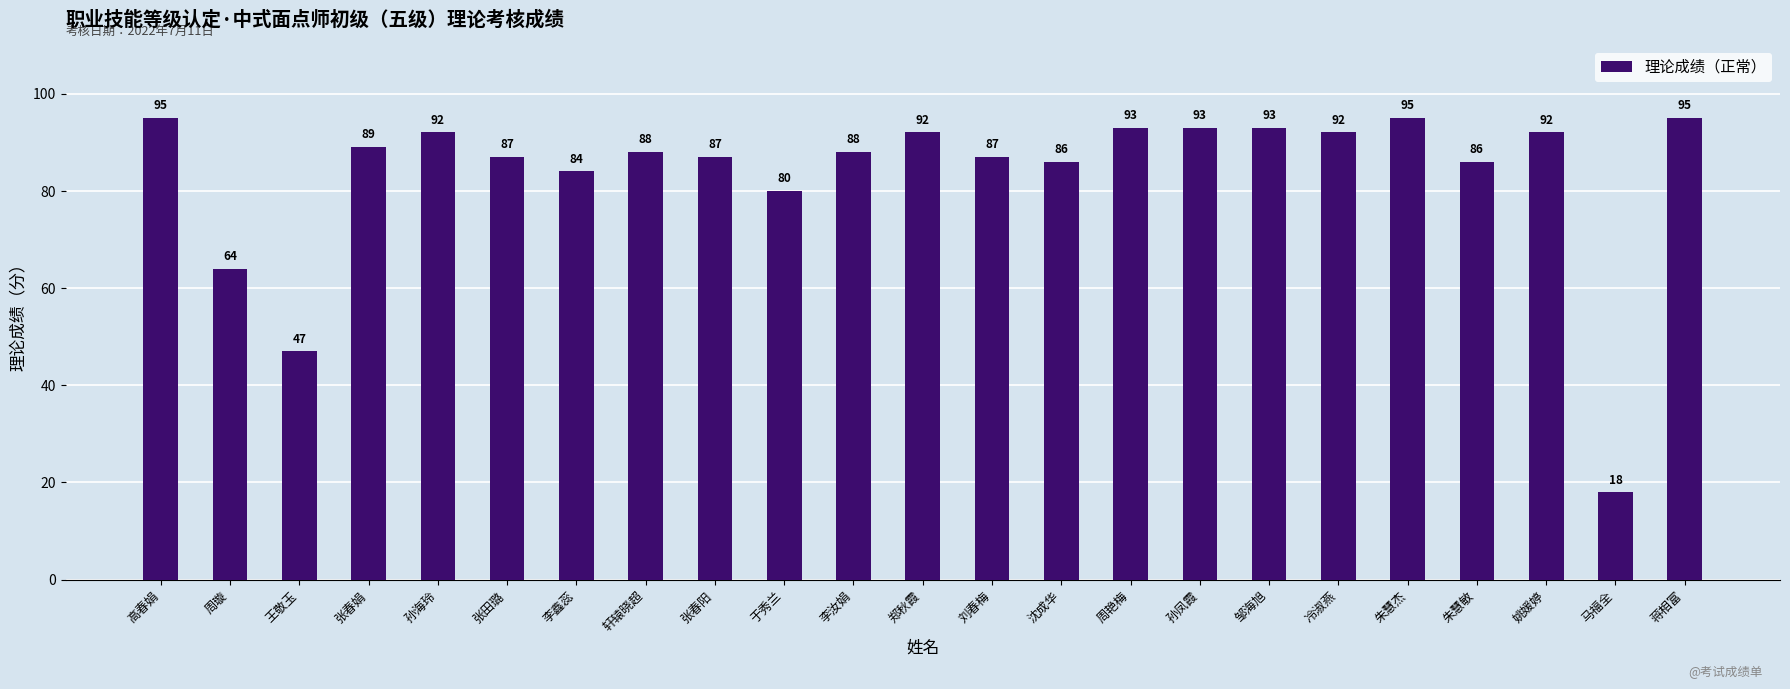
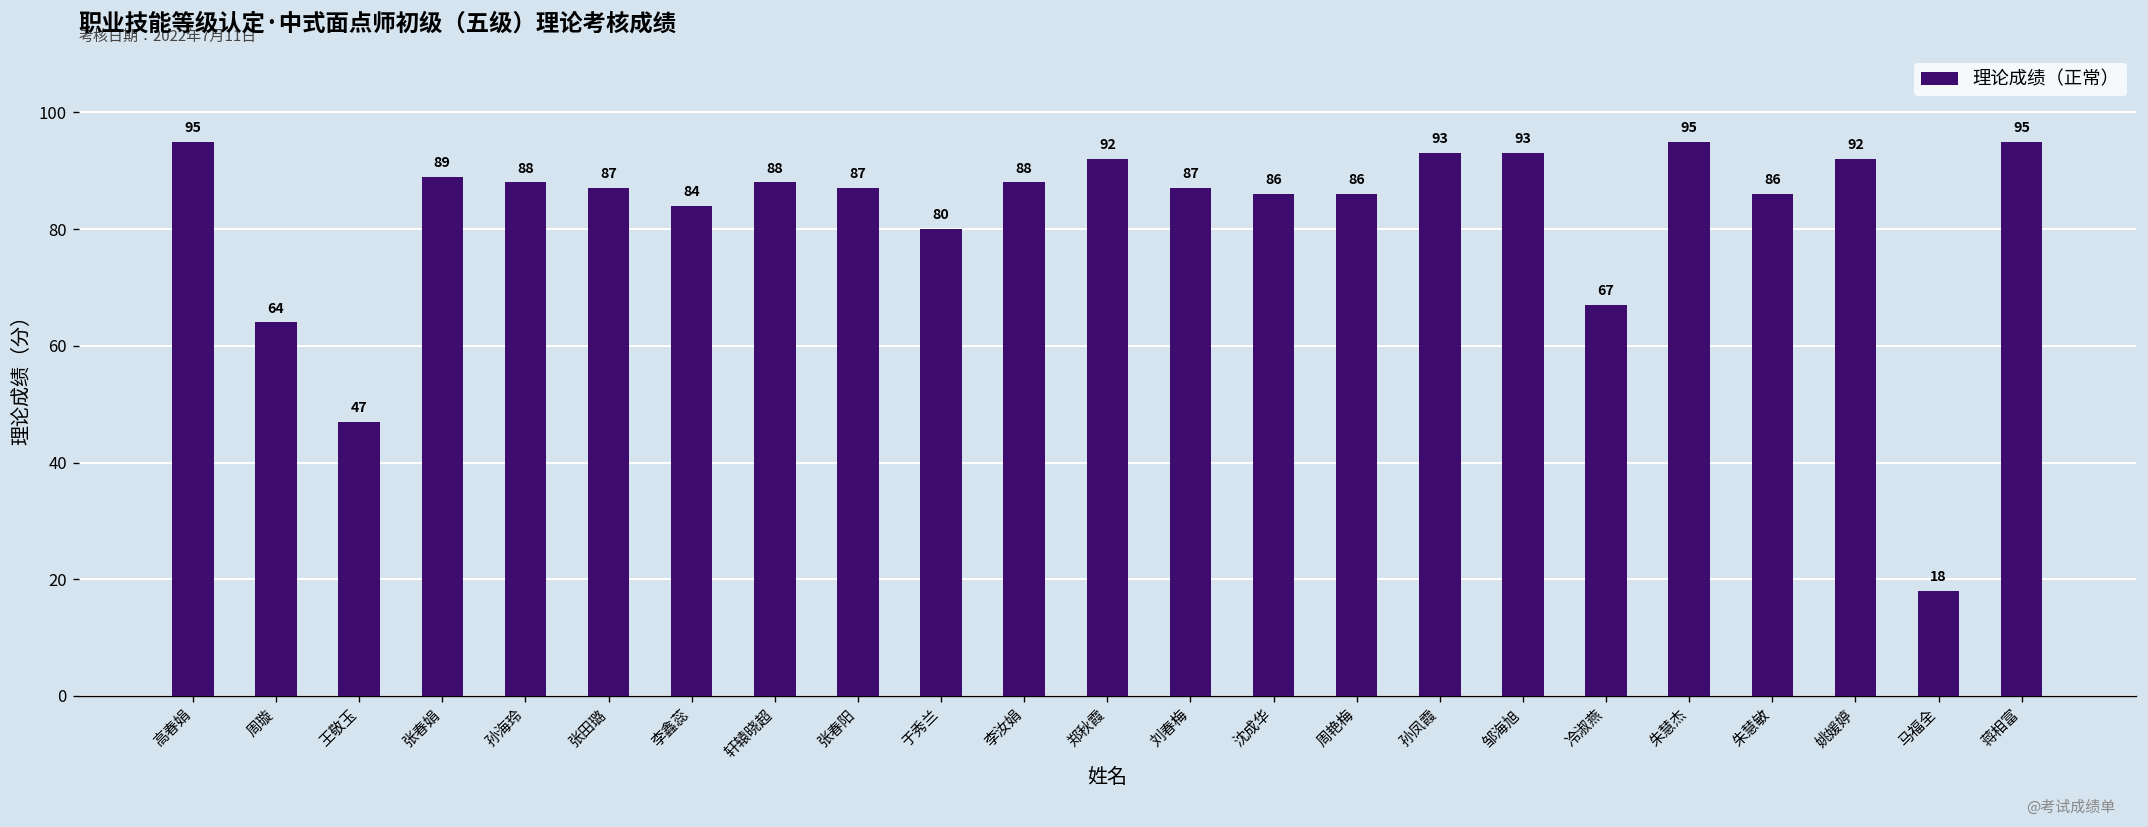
孙海玲: 92 -> 88
周艳梅: 93 -> 86
冷淑燕: 92 -> 67
